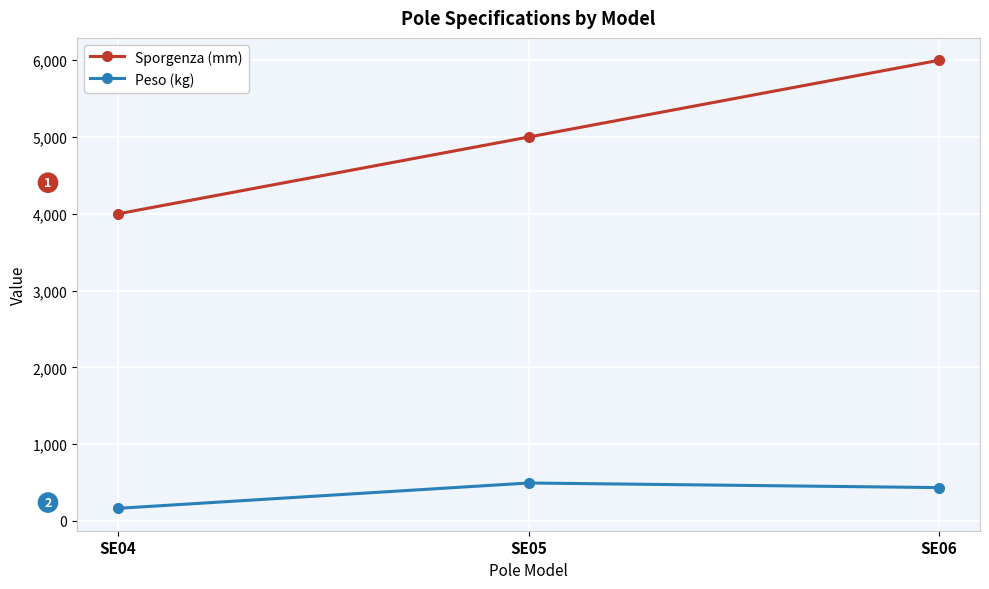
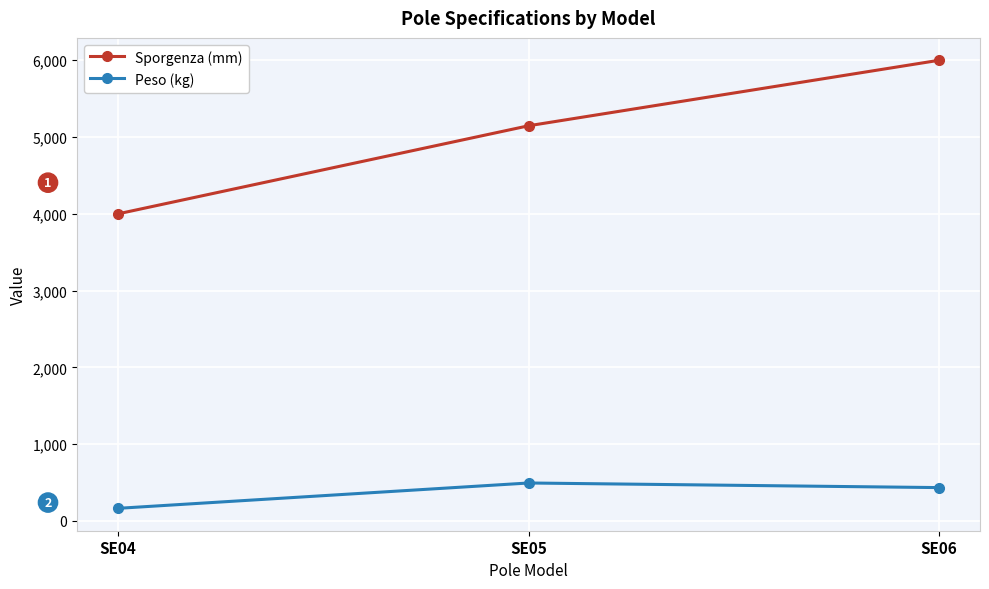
Sporgenza (mm), SE05: 5,000 -> 5,100
